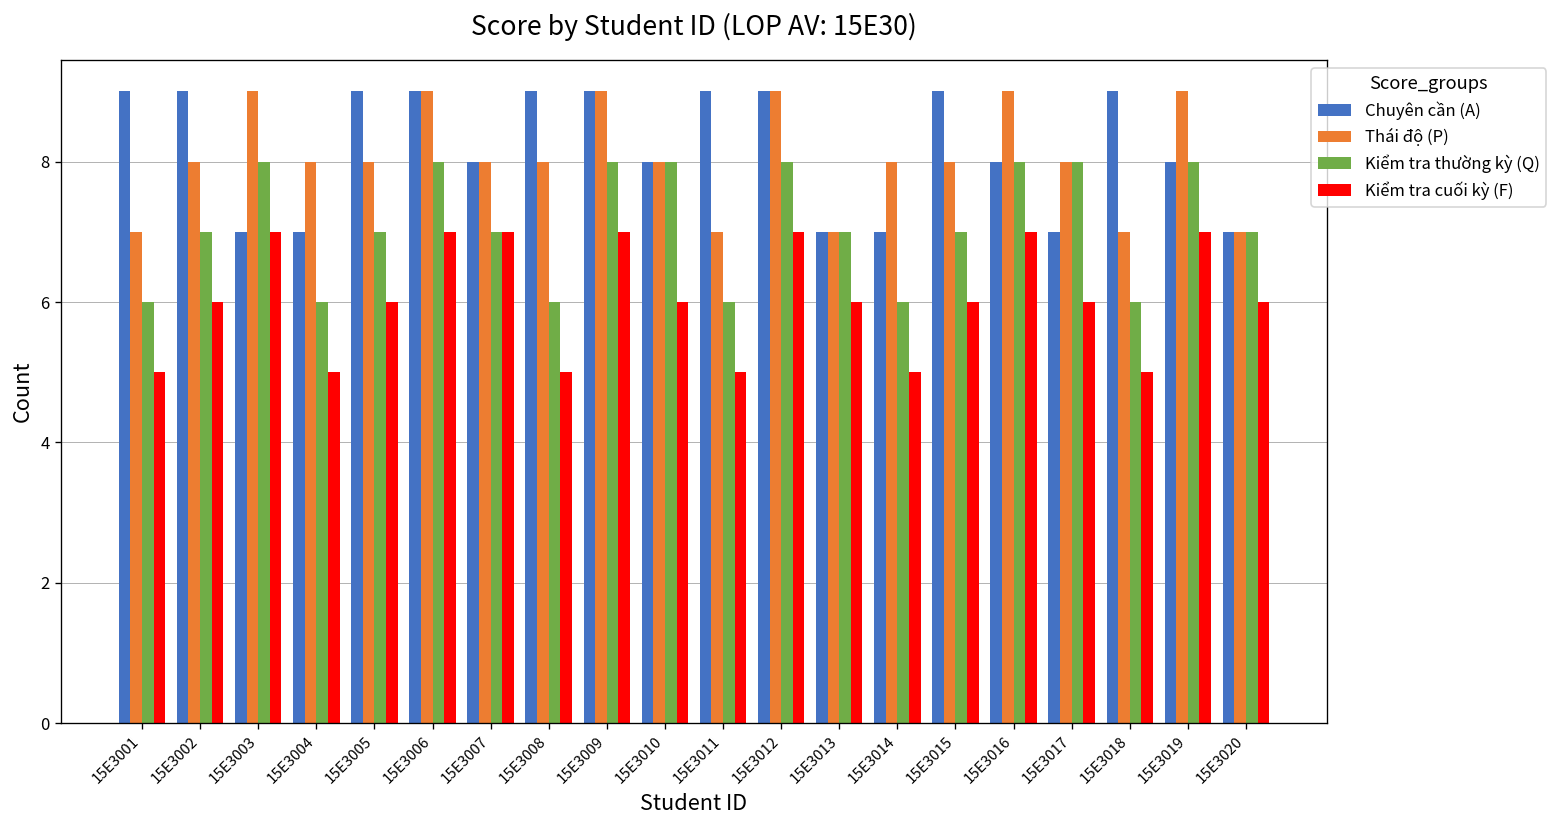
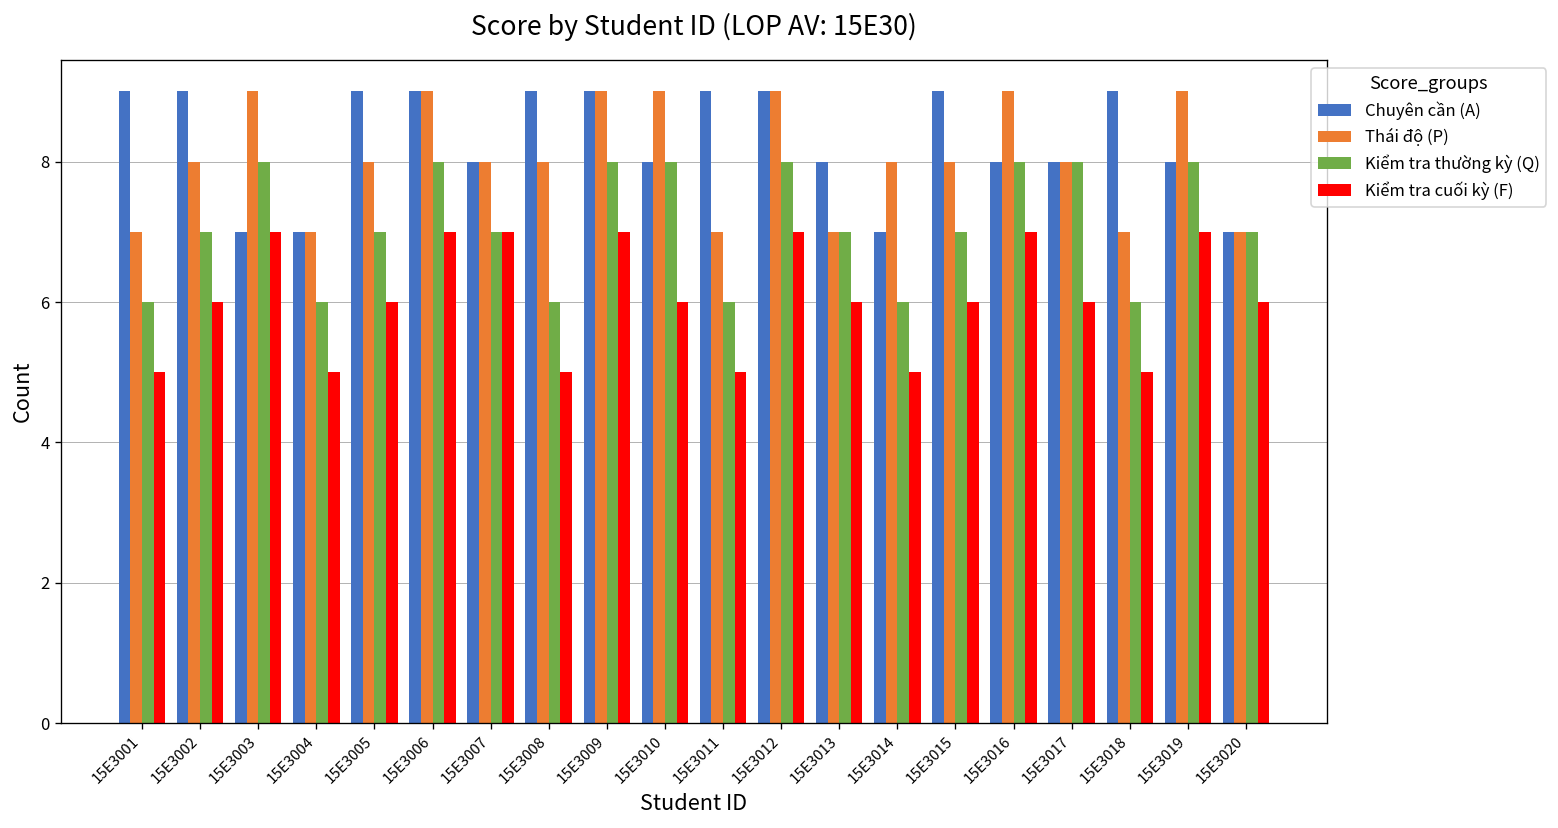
Thái độ (P), 15E3004: 8 -> 7
Thái độ (P), 15E3010: 8 -> 9
Chuyên cần (A), 15E3013: 7 -> 8
Chuyên cần (A), 15E3017: 7 -> 8
